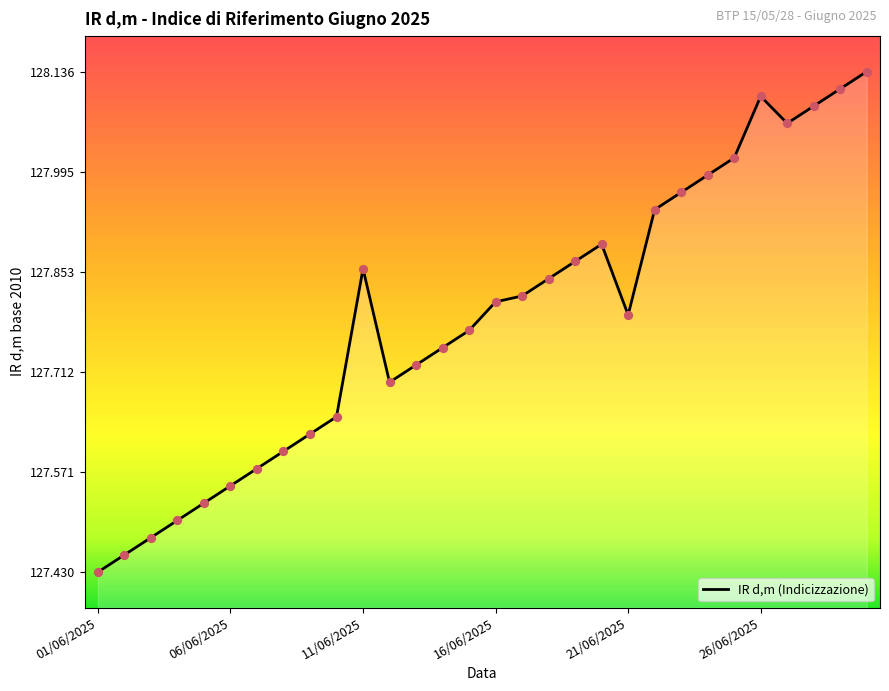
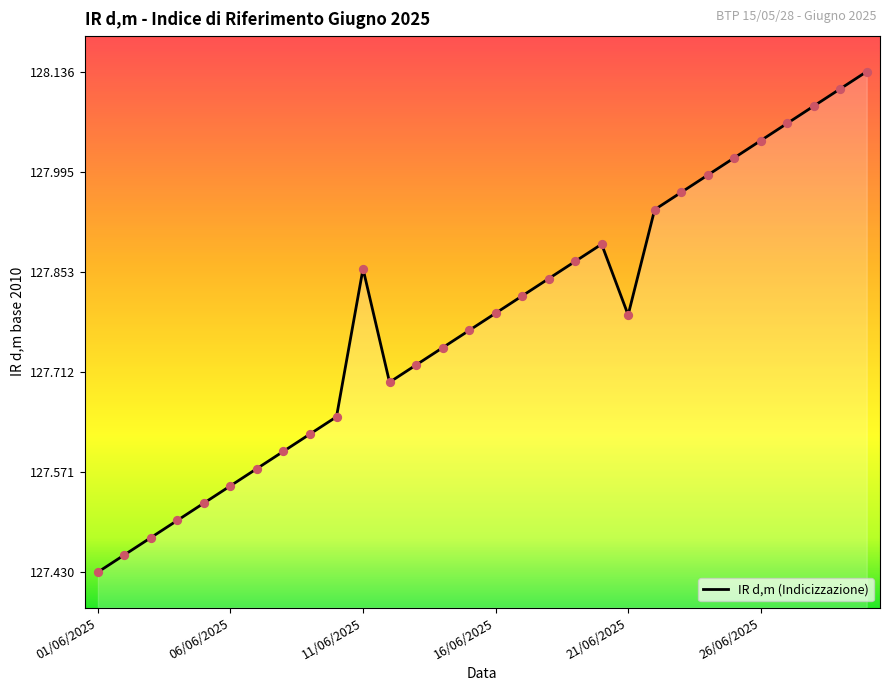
16/06/2025: 127.81 -> 127.80
26/06/2025: 128.10 -> 128.04
